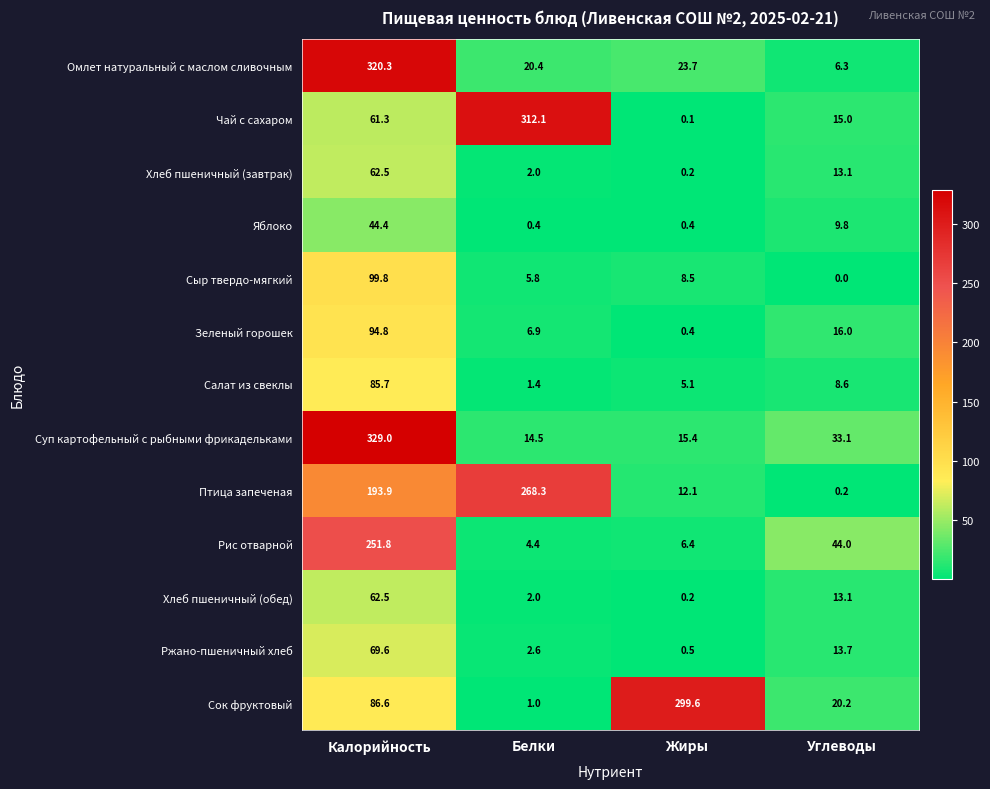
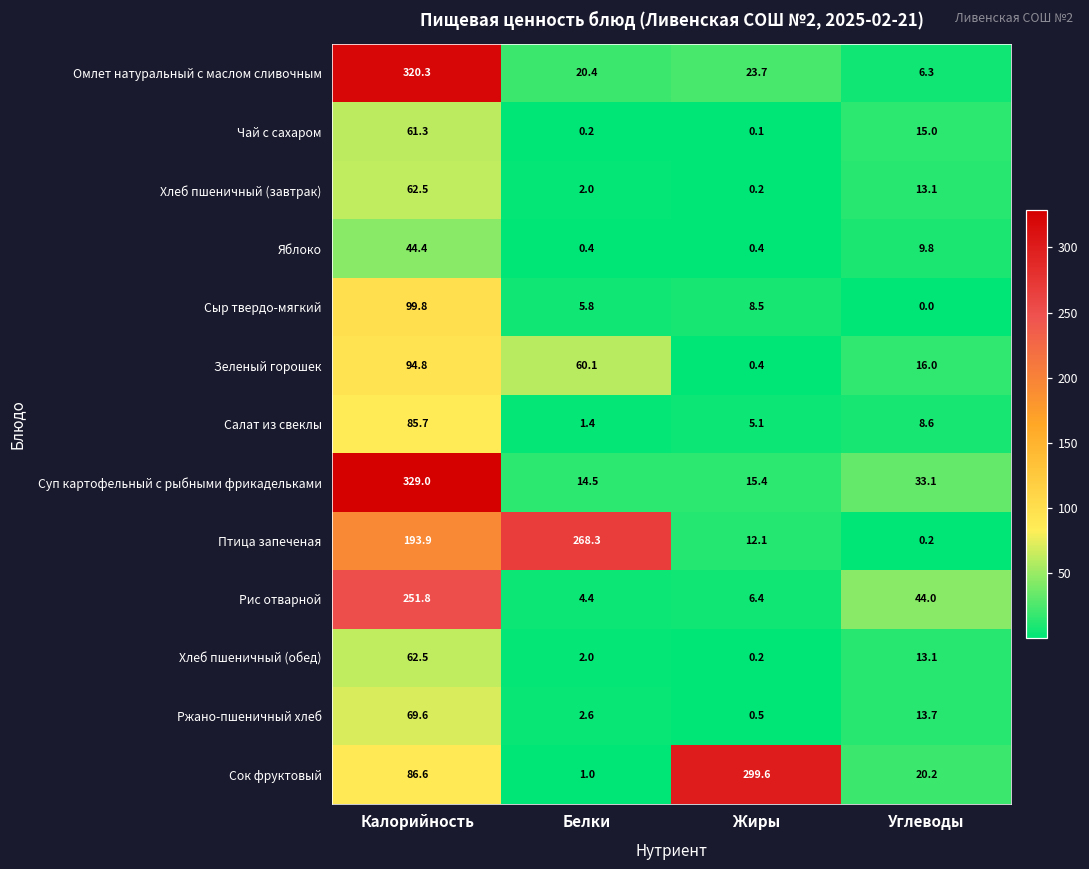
Чай с сахаром, Белки: 312.1 -> 0.2
Зеленый горошек, Белки: 6.9 -> 60.1
